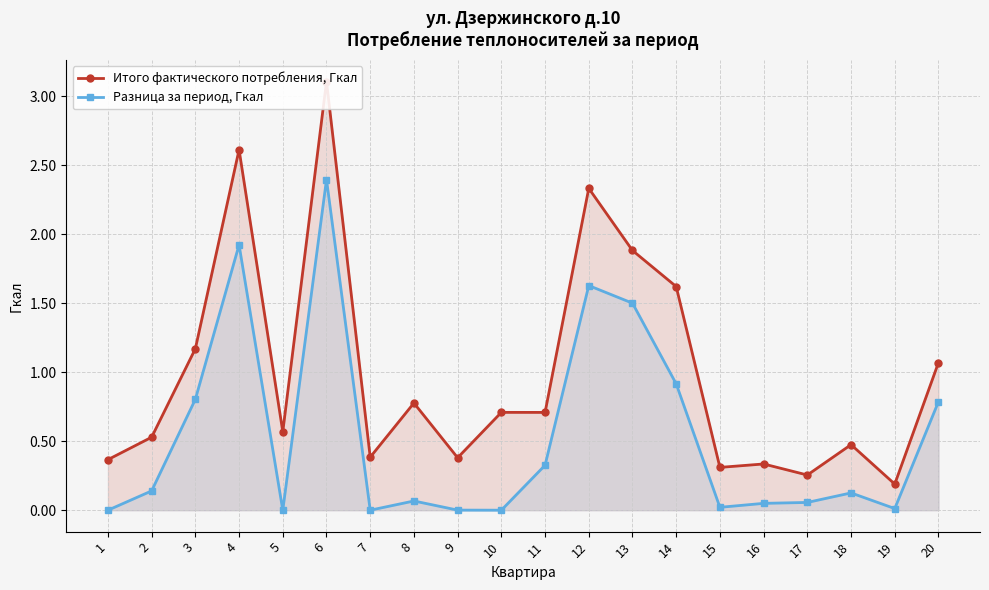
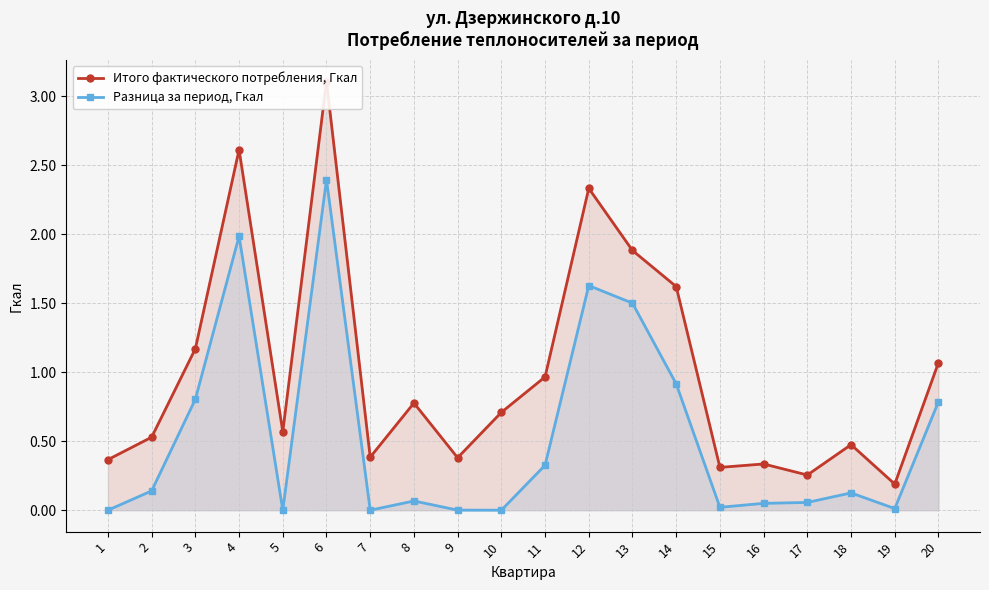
Разница за период, Гкал, 4: 1.92 -> 1.99
Итого фактического потребления, Гкал, 11: 0.71 -> 0.97
